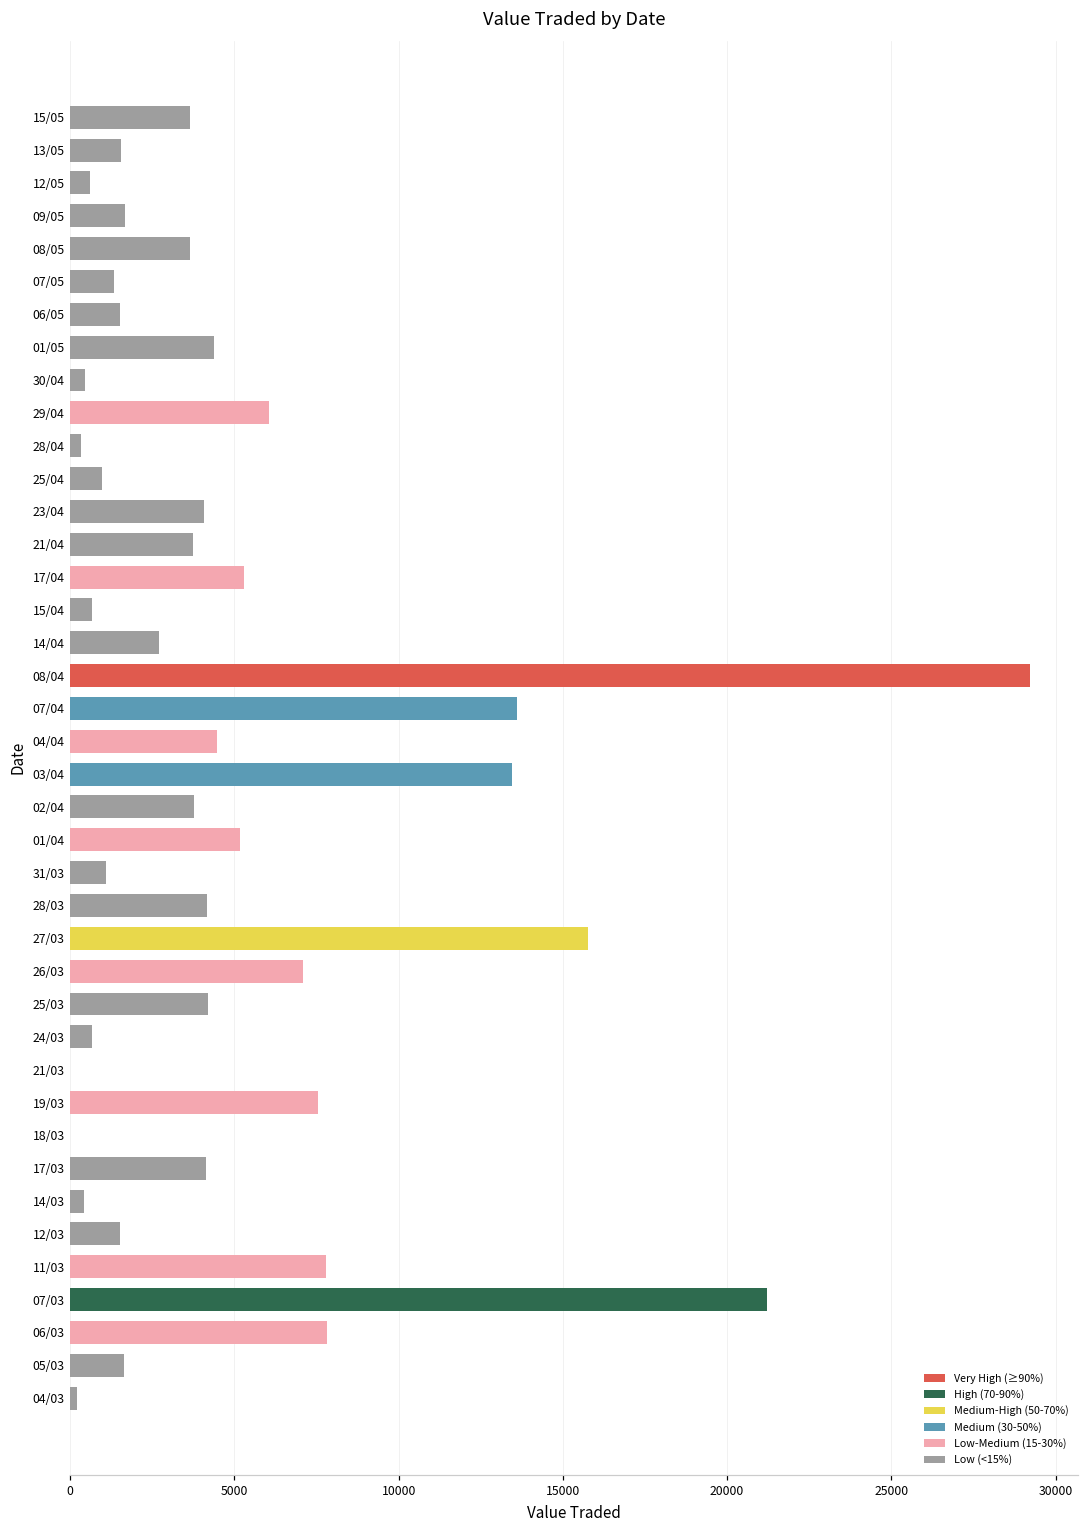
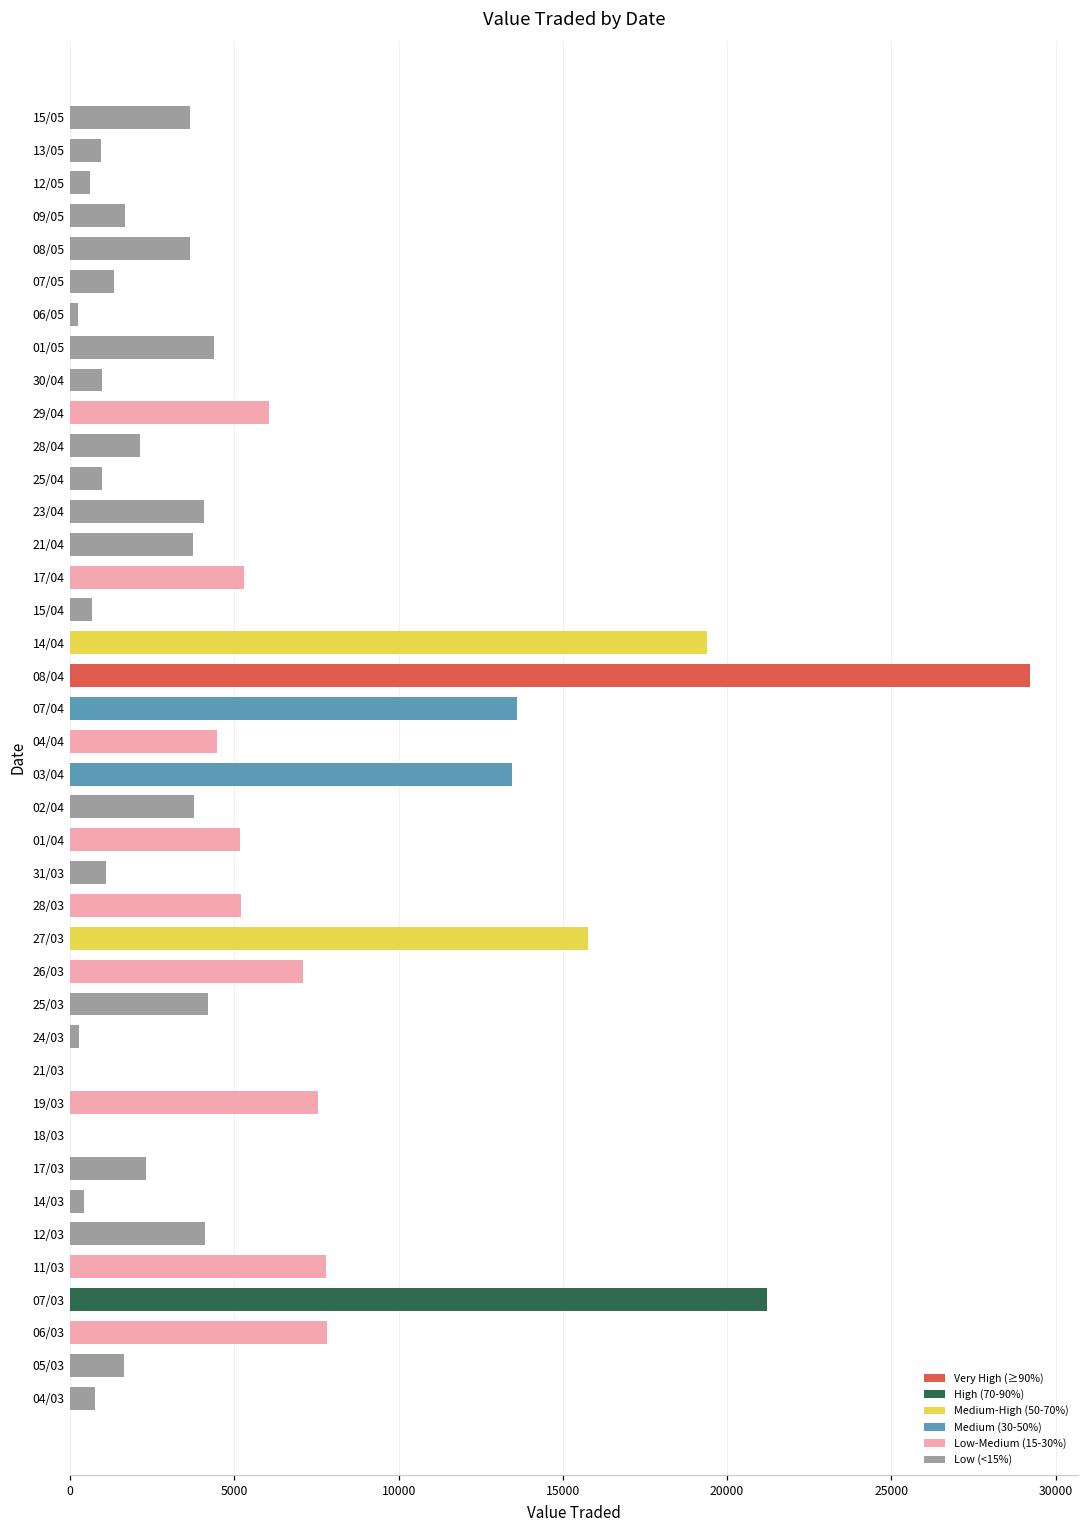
13/05: 1600 -> 1000
06/05: 1500 -> 200
30/04: 500 -> 1000
28/04: 300 -> 2100
14/04: 2700 -> 19400
28/03: 4200 -> 5200
24/03: 700 -> 300
17/03: 4100 -> 2300
12/03: 1500 -> 4100
04/03: 200 -> 800
